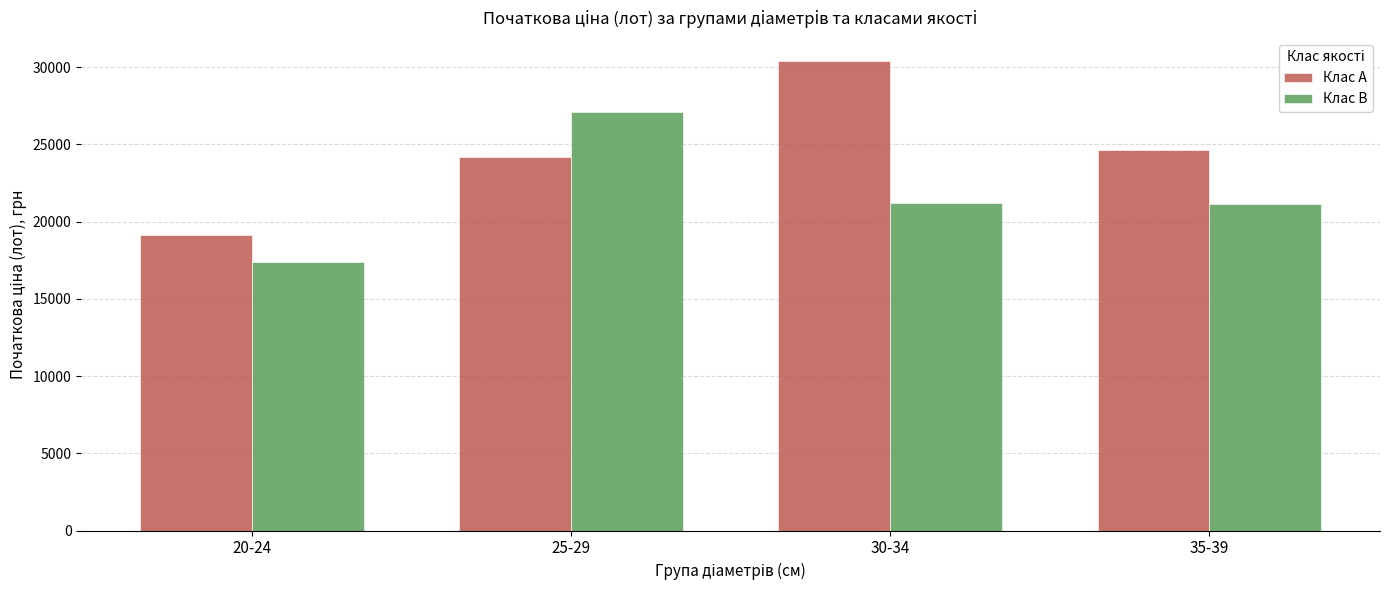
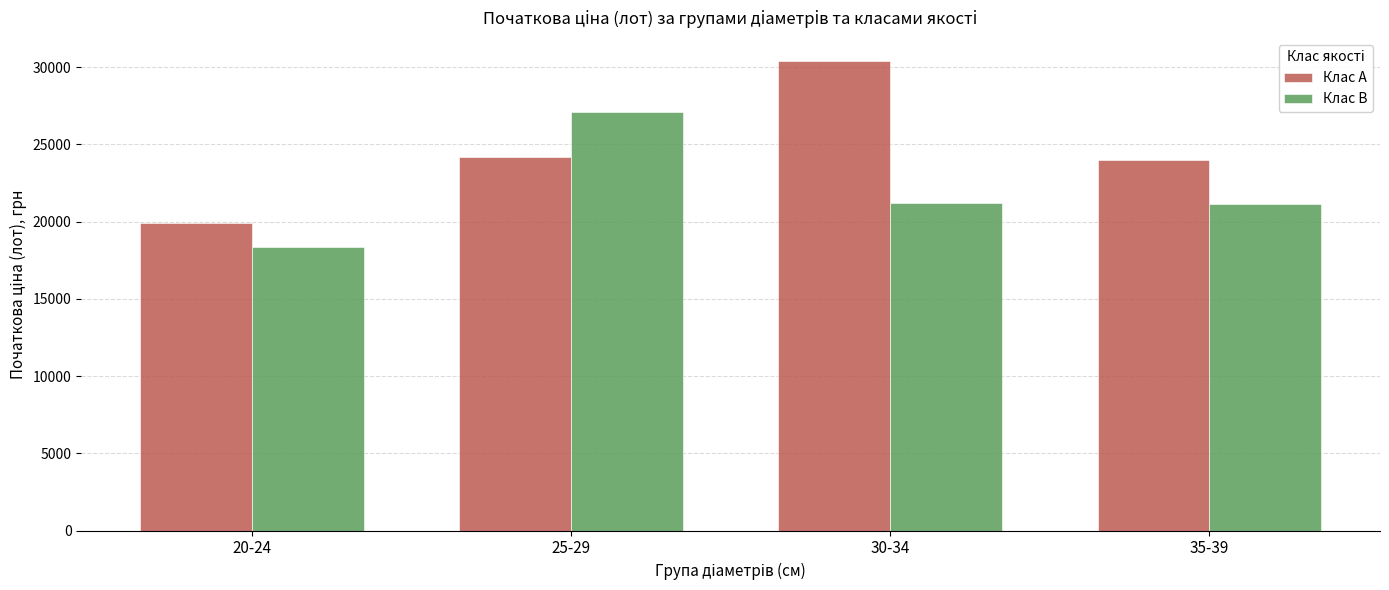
Клас A, 20-24: 19100 -> 19900
Клас B, 20-24: 17400 -> 18300
Клас A, 35-39: 24600 -> 24000
